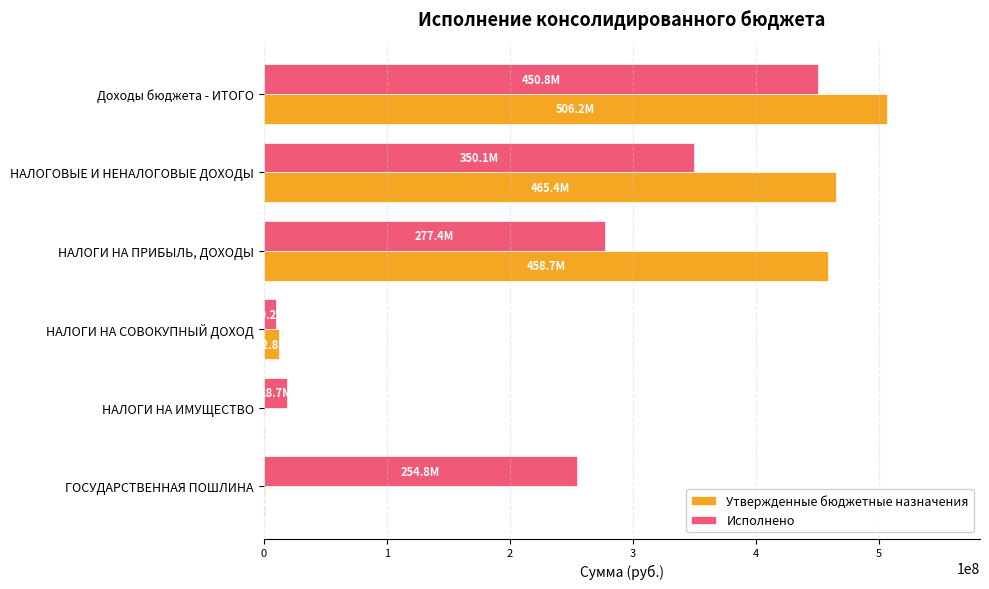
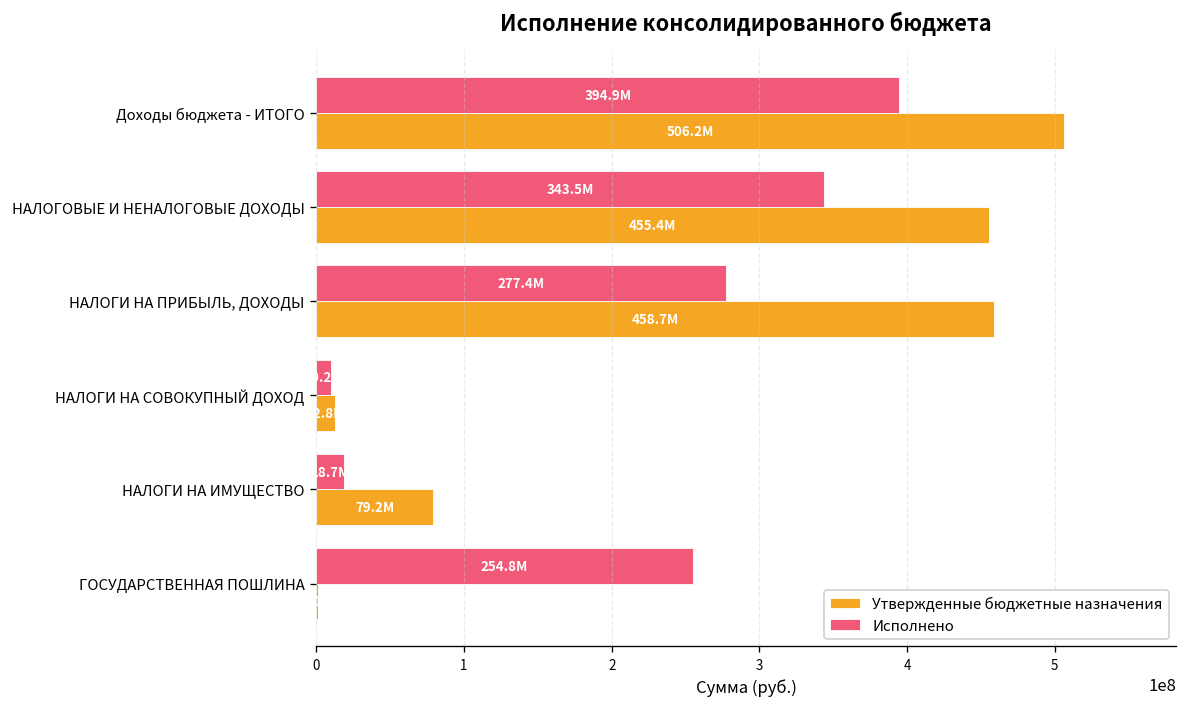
Исполнено, Доходы бюджета - ИТОГО: 450.8M -> 394.9M
Исполнено, НАЛОГОВЫЕ И НЕНАЛОГОВЫЕ ДОХОДЫ: 350.1M -> 343.5M
Утвержденные бюджетные назначения, НАЛОГОВЫЕ И НЕНАЛОГОВЫЕ ДОХОДЫ: 465.4M -> 455.4M
Утвержденные бюджетные назначения, НАЛОГИ НА ИМУЩЕСТВО: 1000000 -> 79000000
